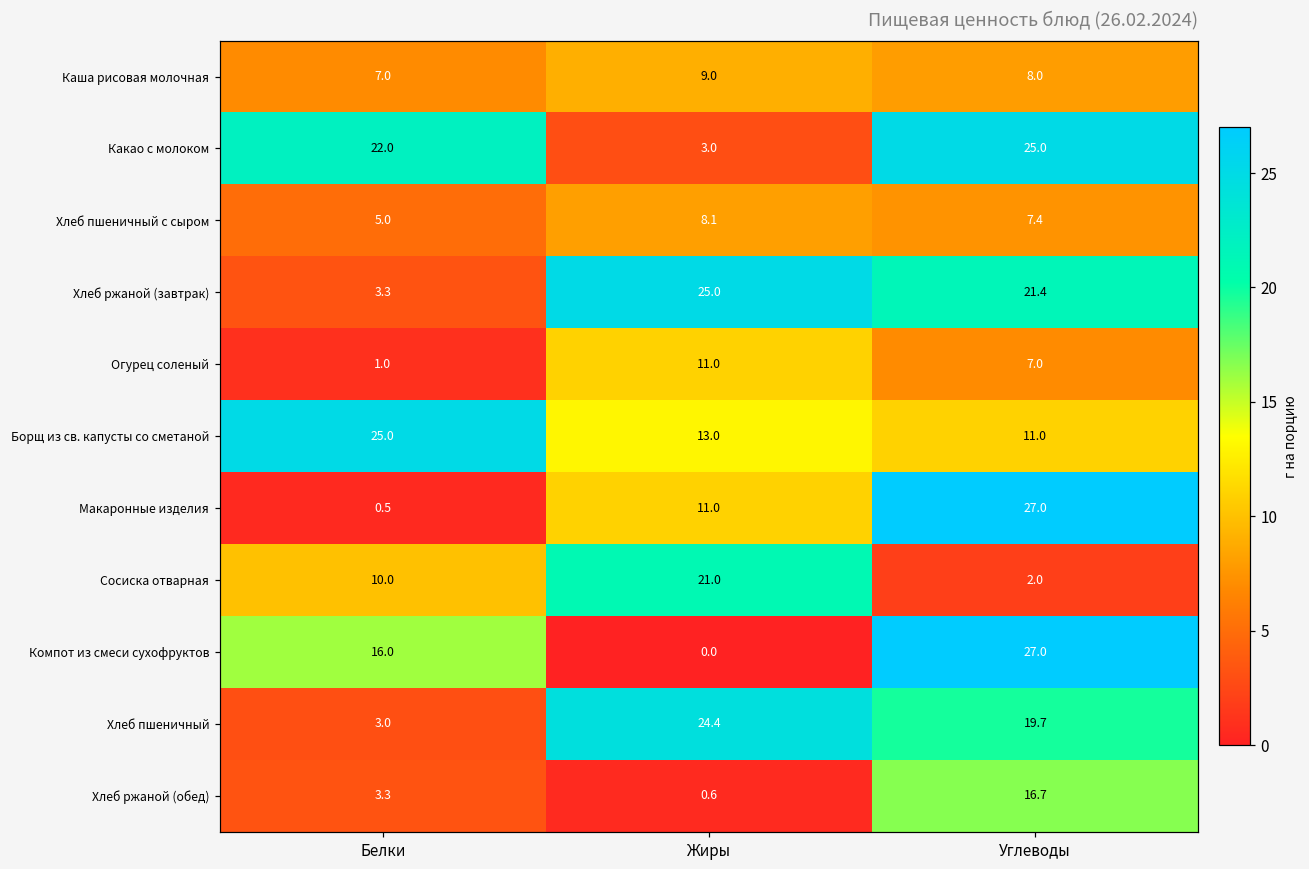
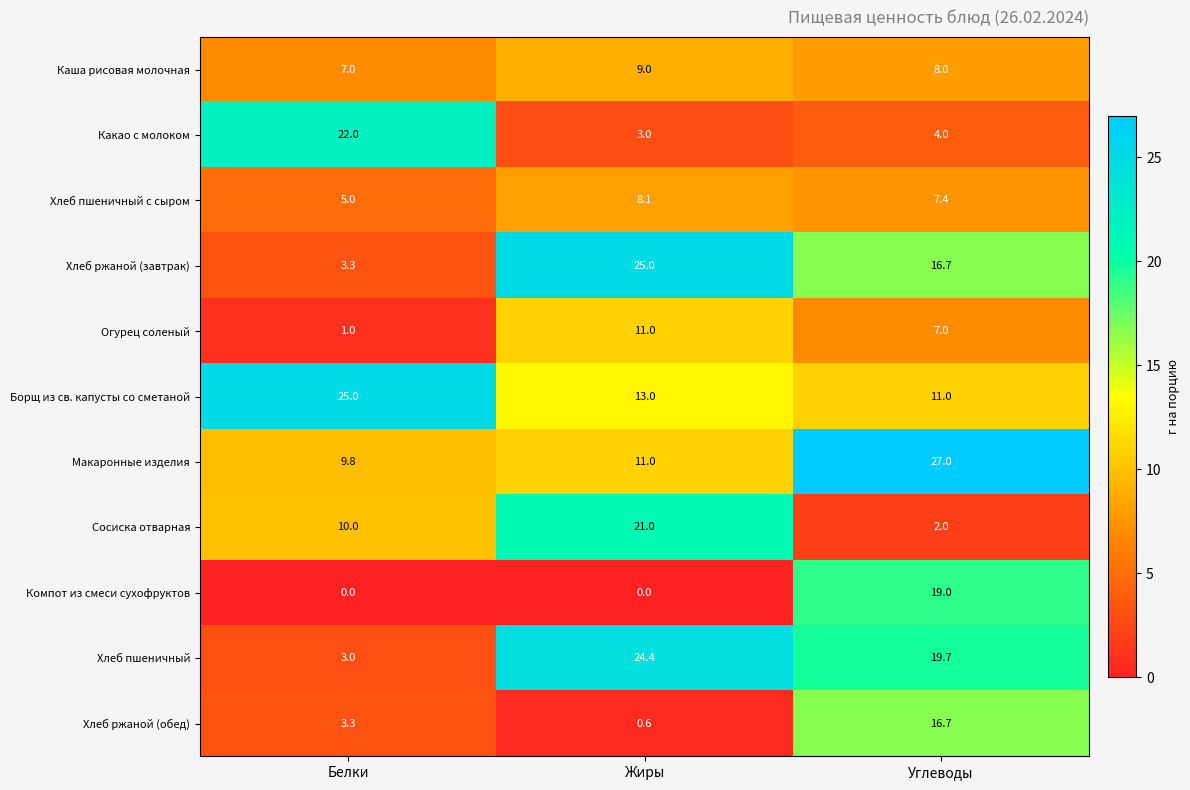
Какао с молоком, Углеводы: 25.0 -> 4.0
Хлеб ржаной (завтрак), Углеводы: 21.4 -> 16.7
Макаронные изделия, Белки: 0.5 -> 9.8
Компот из смеси сухофруктов, Белки: 16.0 -> 0.0
Компот из смеси сухофруктов, Углеводы: 27.0 -> 19.0
